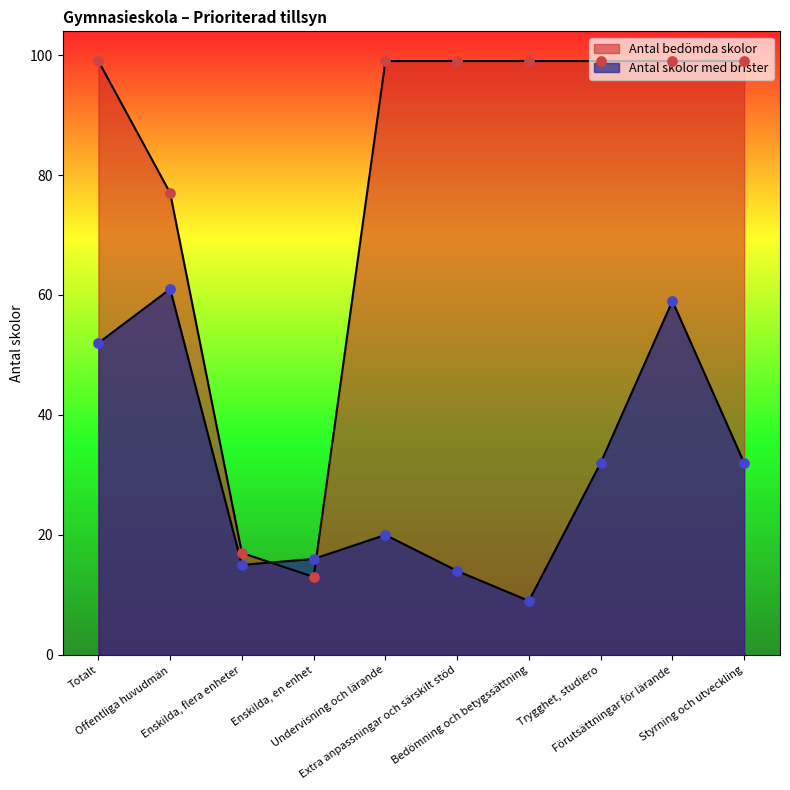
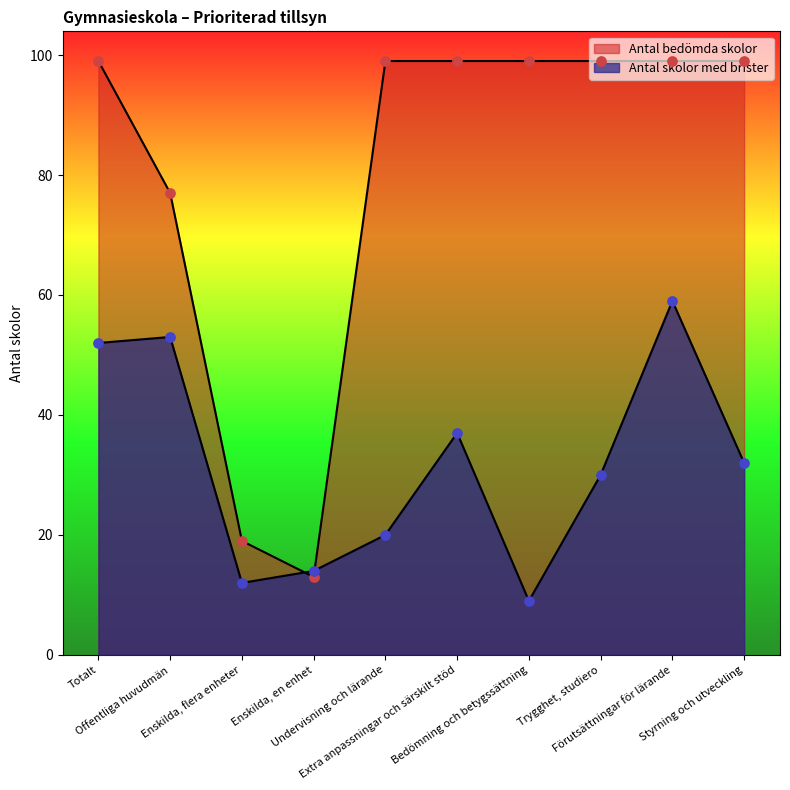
Antal skolor med brister, Offentliga huvudmän: 61 -> 53
Antal bedömda skolor, Enskilda, flera enheter: 17 -> 19
Antal skolor med brister, Enskilda, flera enheter: 15 -> 12
Antal skolor med brister, Enskilda, en enhet: 16 -> 14
Antal skolor med brister, Extra anpassningar och särskilt stöd: 14 -> 37
Antal skolor med brister, Trygghet, studiero: 32 -> 30
